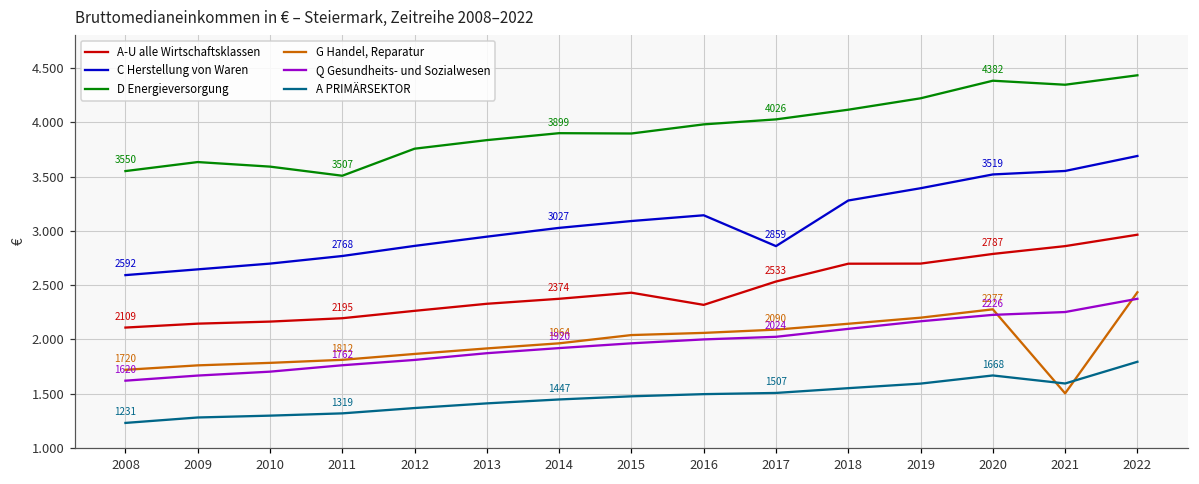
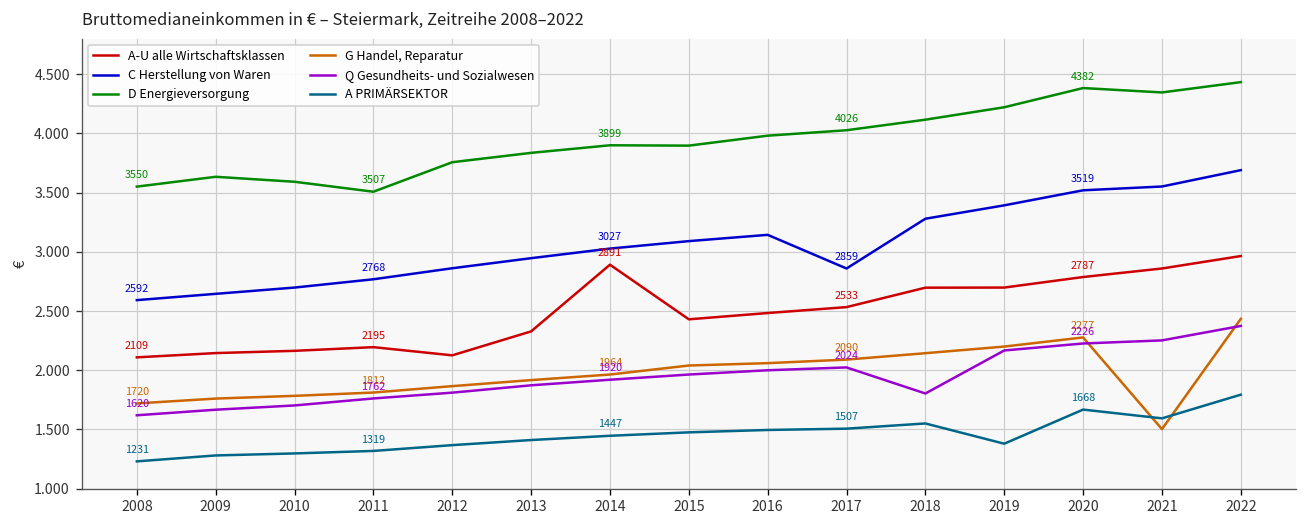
A-U alle Wirtschaftsklassen, 2012: 2.3 -> 2.1
A-U alle Wirtschaftsklassen, 2014: 2374 -> 2891
A-U alle Wirtschaftsklassen, 2016: 2.3 -> 2.5
Q Gesundheits- und Sozialwesen, 2018: 2.1 -> 1.8
A PRIMÄRSEKTOR, 2019: 1.6 -> 1.4
